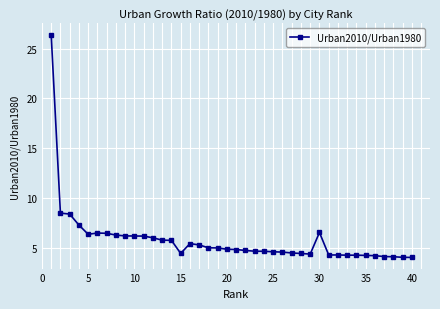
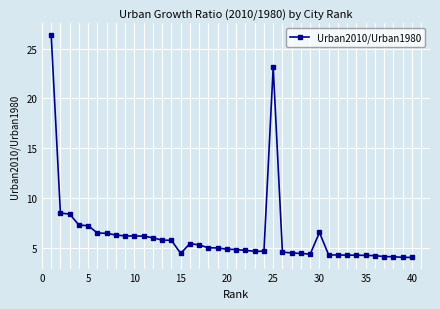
5: 6 -> 7
25: 5 -> 23
